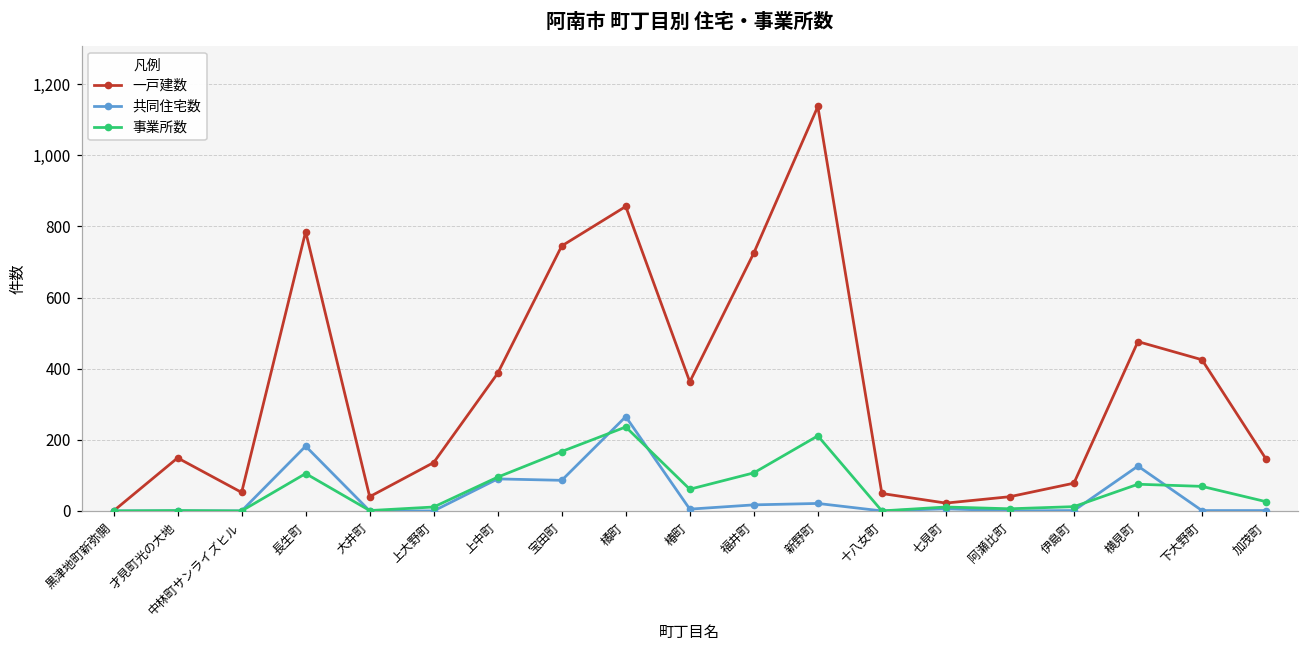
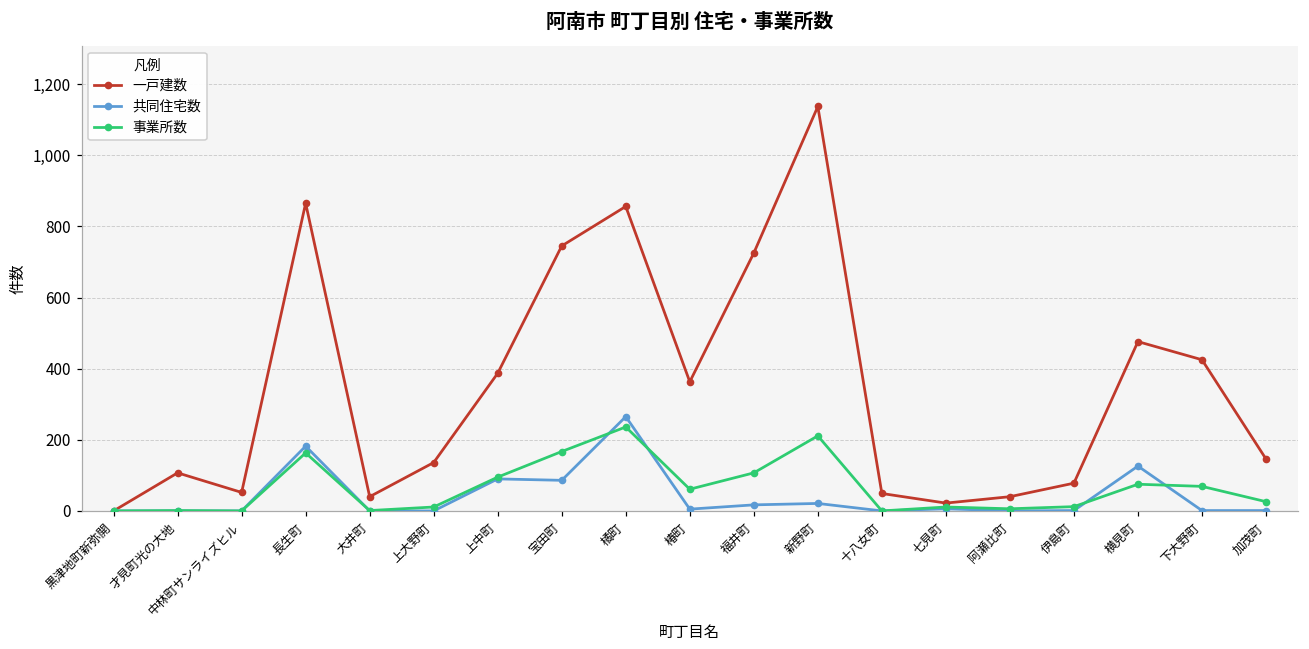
一戸建数, 才見町光の大地: 150 -> 110
一戸建数, 長生町: 790 -> 870
事業所数, 長生町: 110 -> 160
